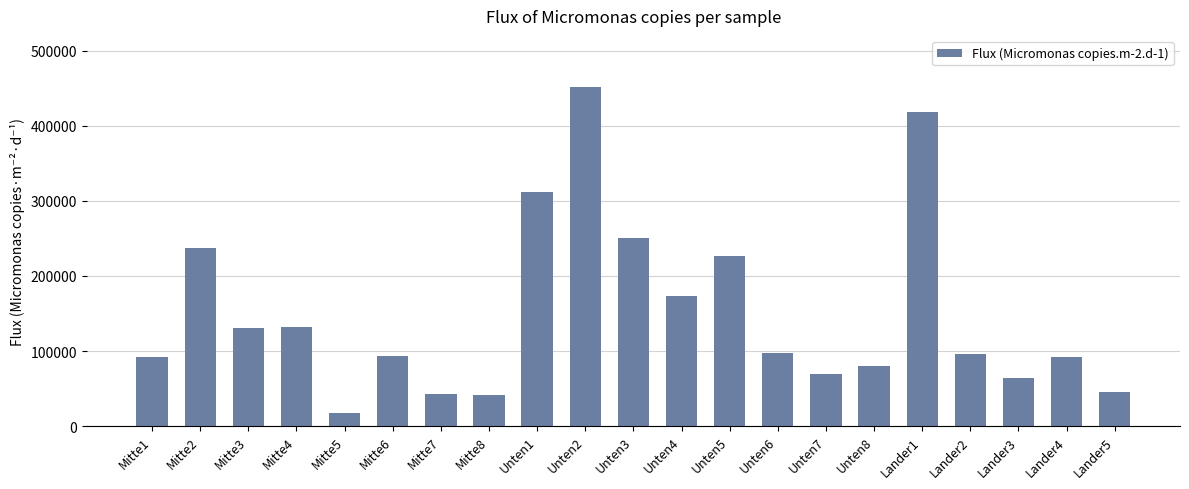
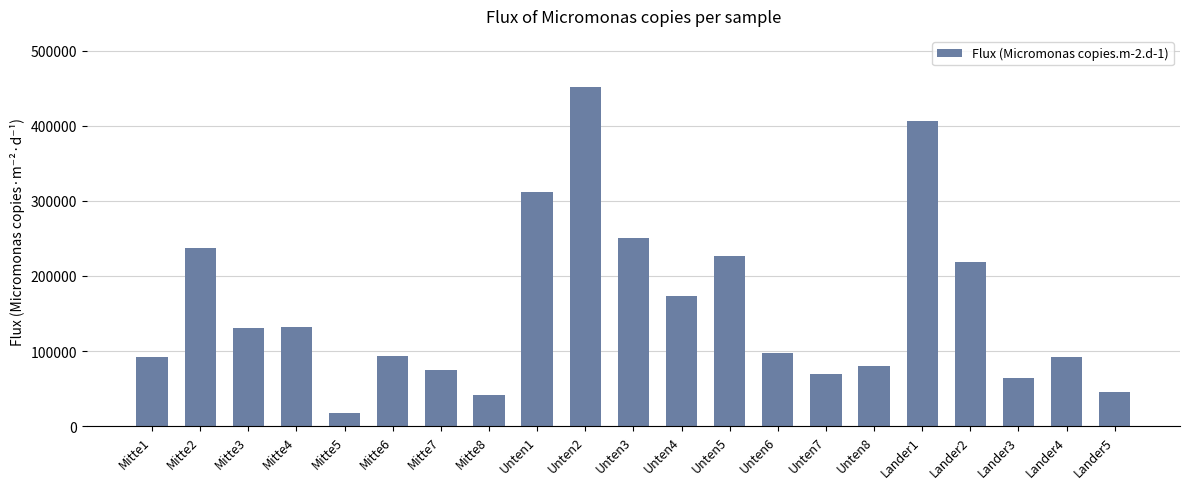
Mitte7: 40000 -> 80000
Lander1: 420000 -> 410000
Lander2: 100000 -> 220000
